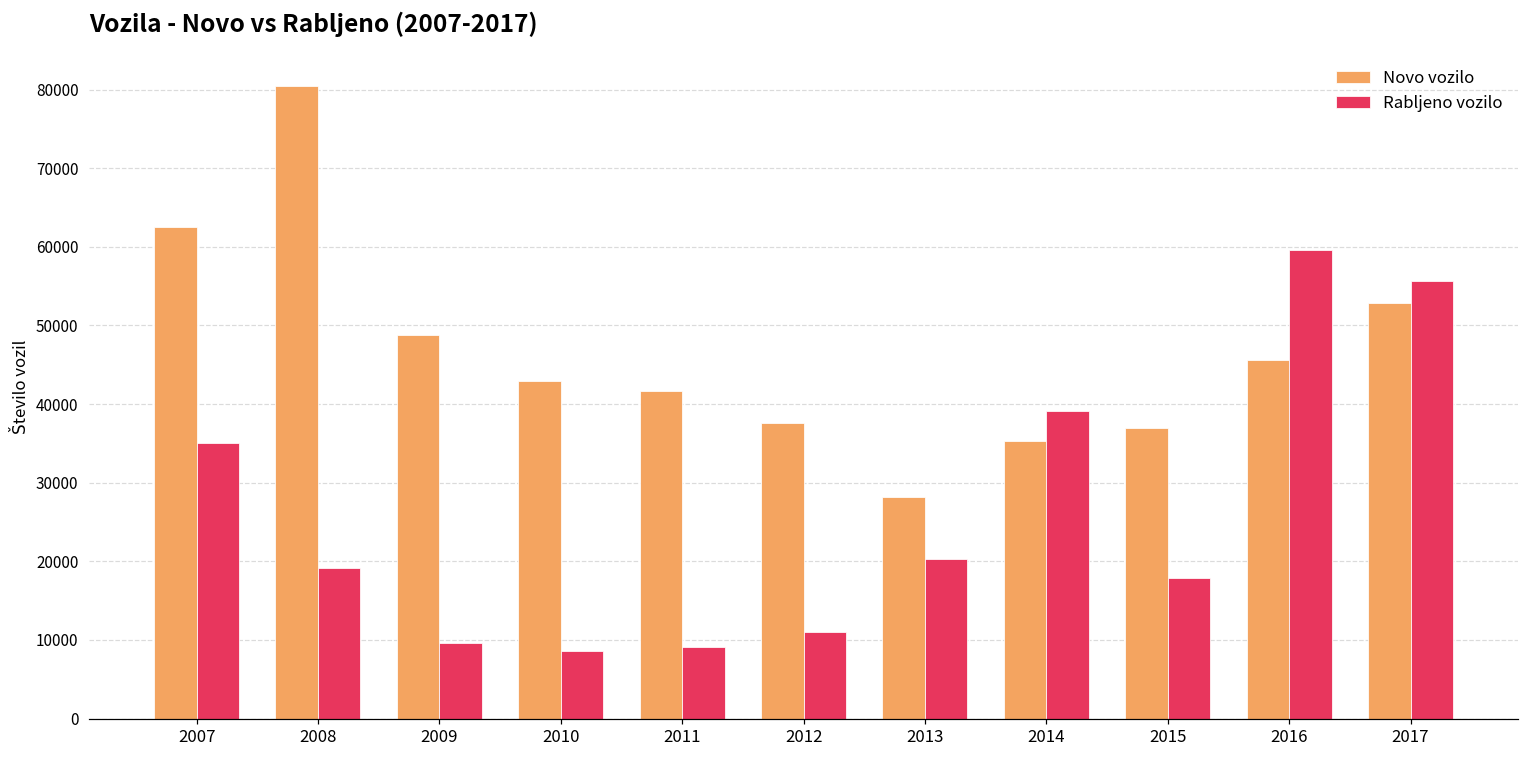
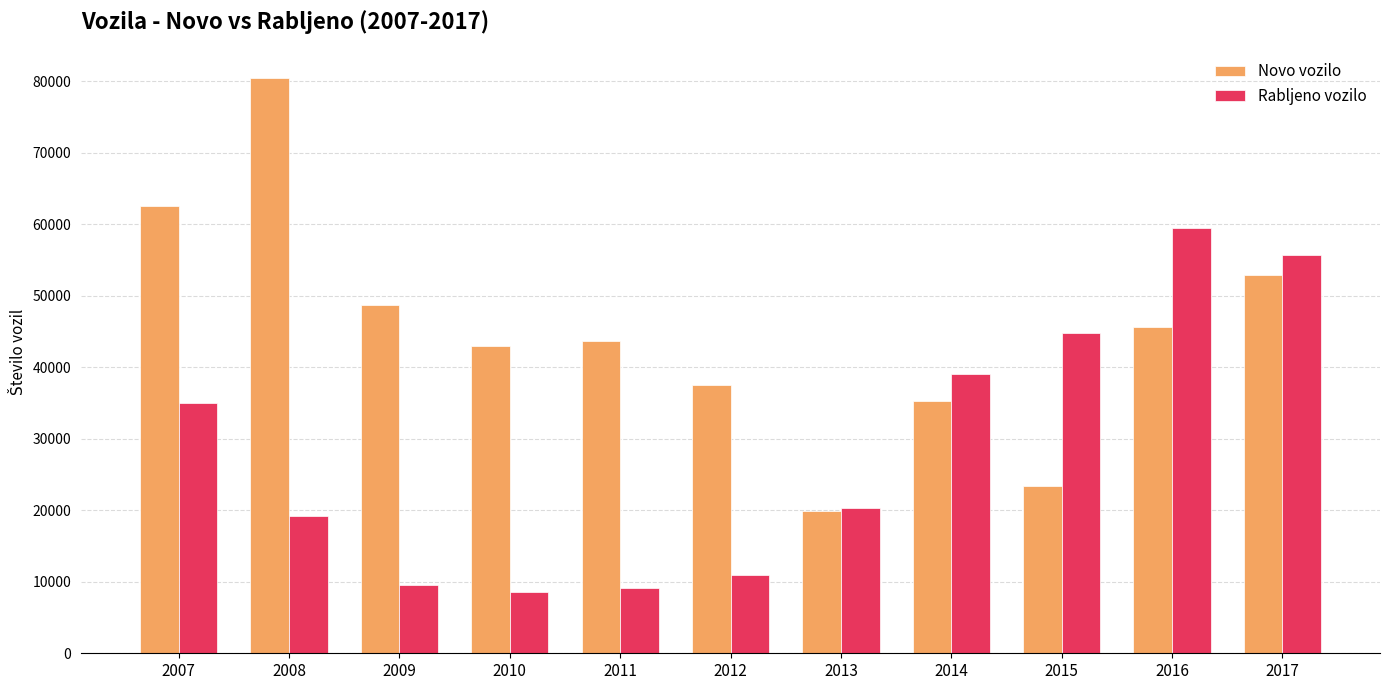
Novo vozilo, 2011: 42000 -> 44000
Novo vozilo, 2013: 28000 -> 20000
Novo vozilo, 2015: 37000 -> 23000
Rabljeno vozilo, 2015: 18000 -> 45000
